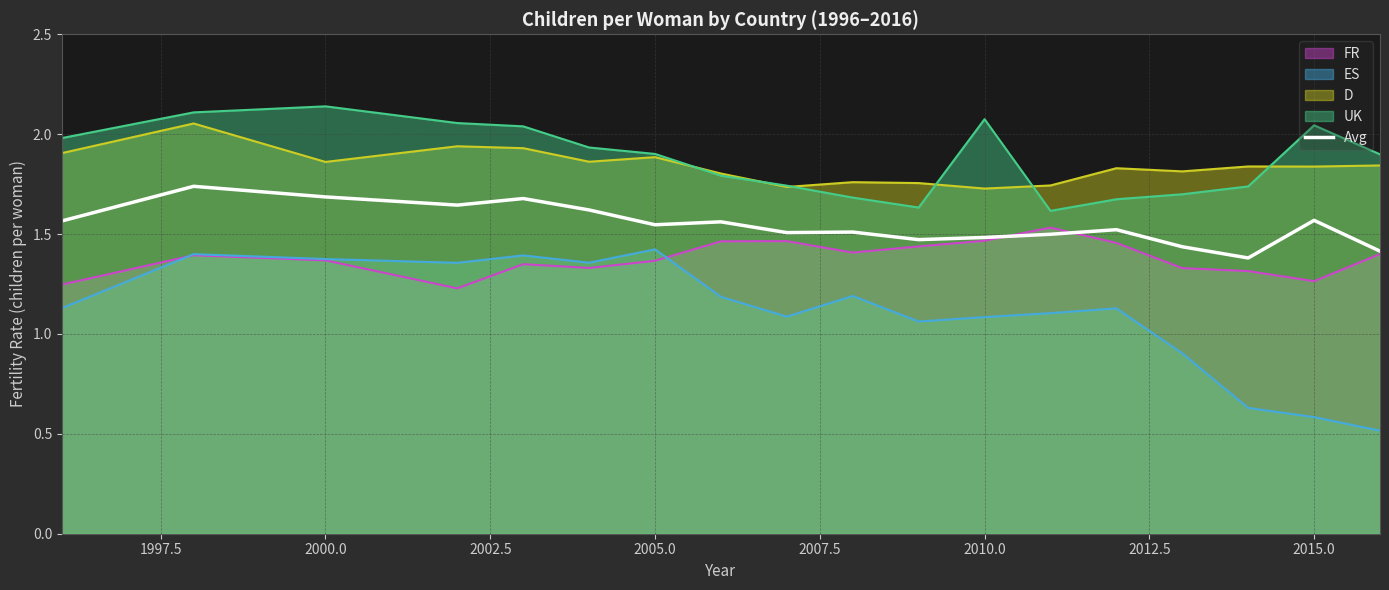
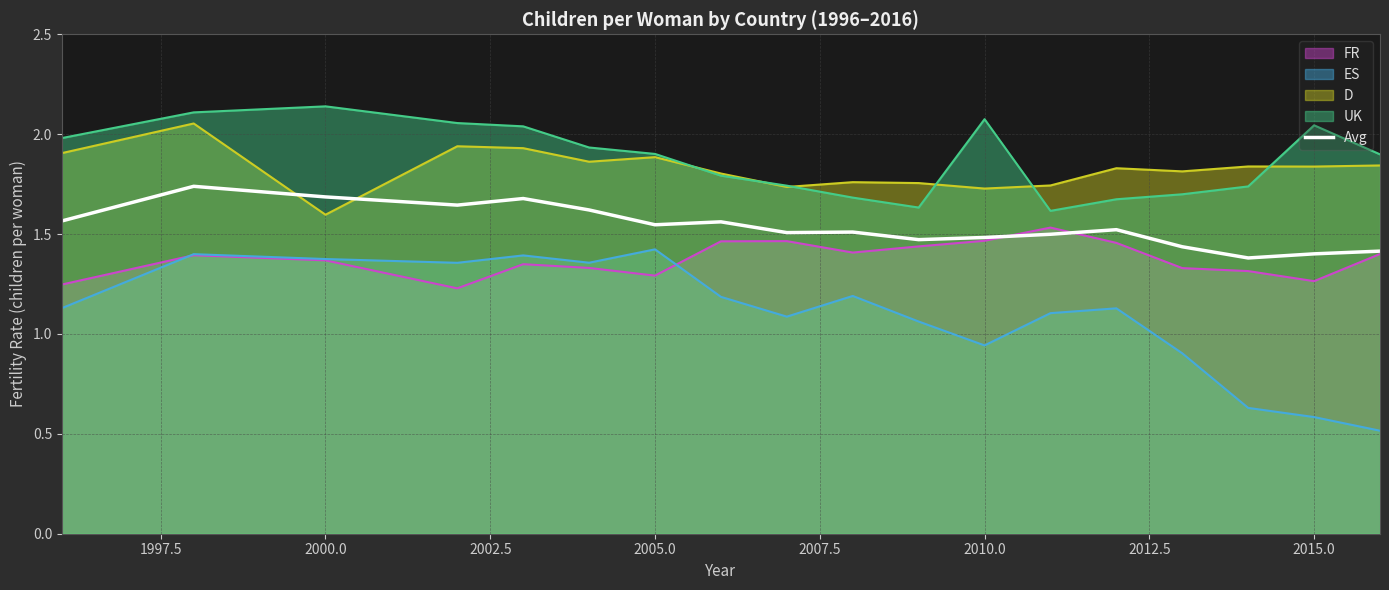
D, 2000.0: 1.86 -> 1.60
FR, 2005.0: 1.37 -> 1.29
ES, 2010.0: 1.08 -> 0.94
Avg, 2015.0: 1.57 -> 1.40
